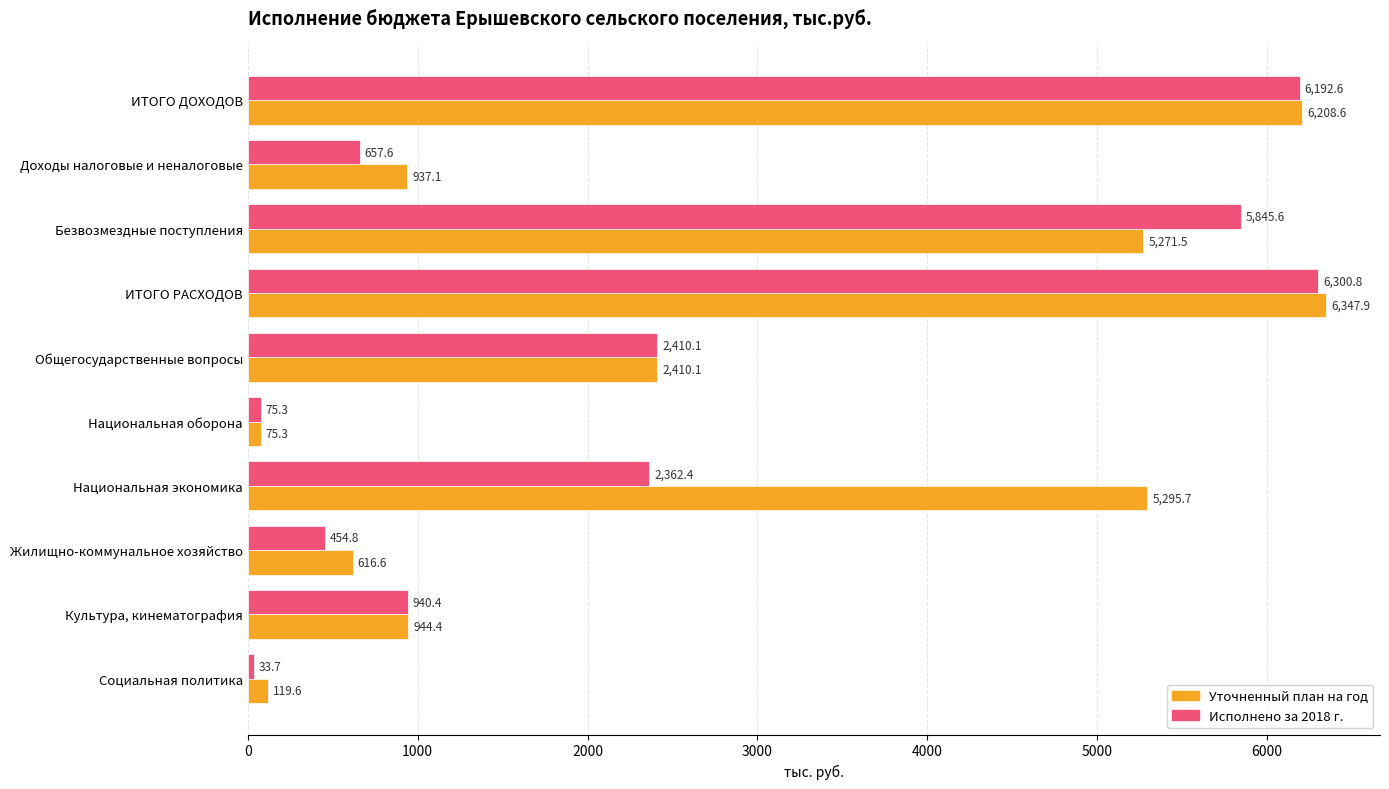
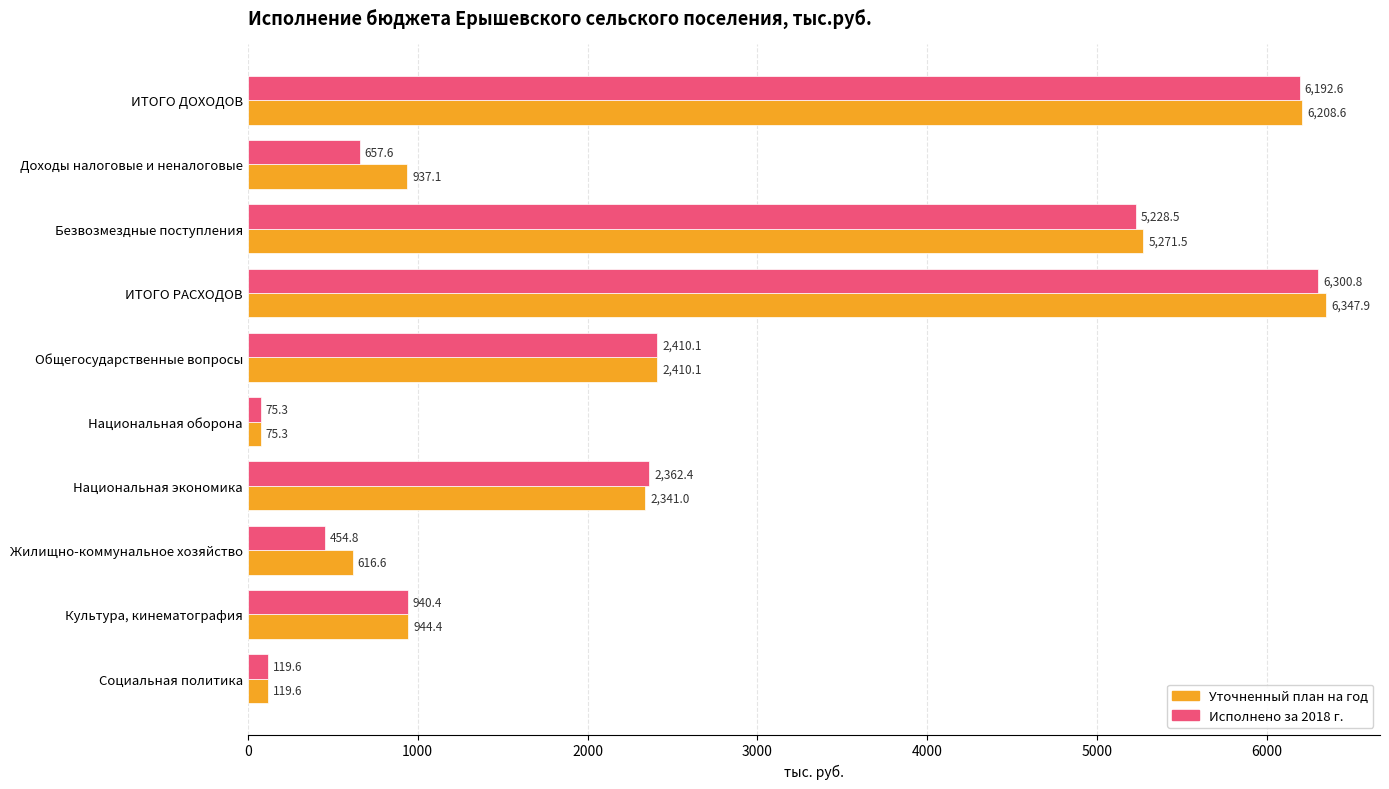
Исполнено за 2018 г., Безвозмездные поступления: 5,845.6 -> 5,228.5
Уточненный план на год, Национальная экономика: 5,295.7 -> 2,341.0
Исполнено за 2018 г., Социальная политика: 33.7 -> 119.6
